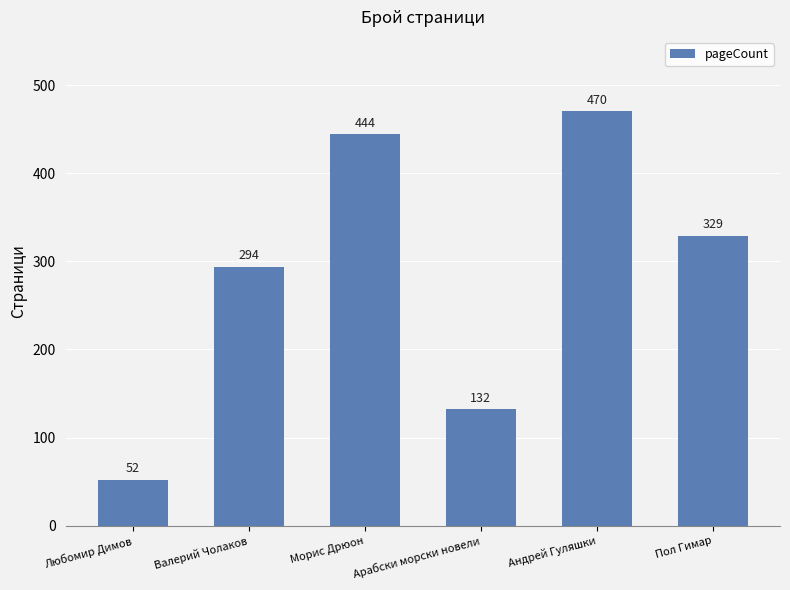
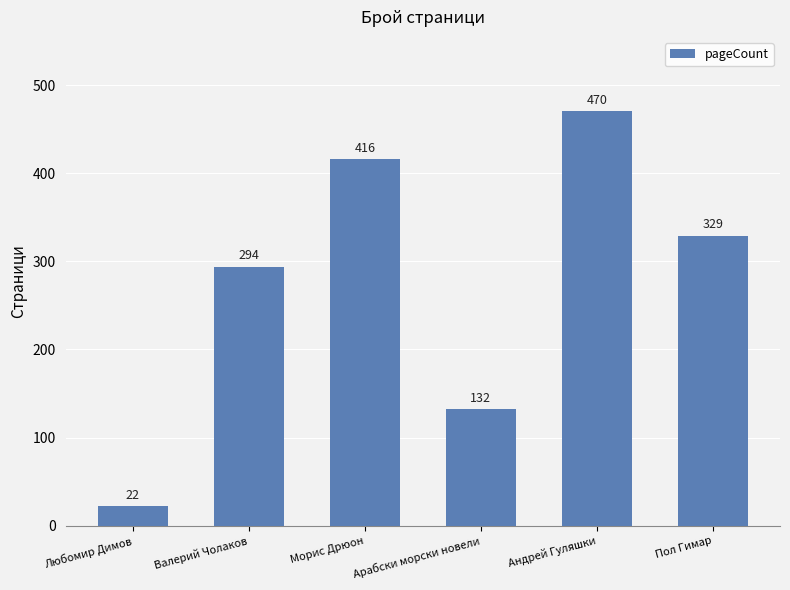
Любомир Димов: 52 -> 22
Морис Дрюон: 444 -> 416
